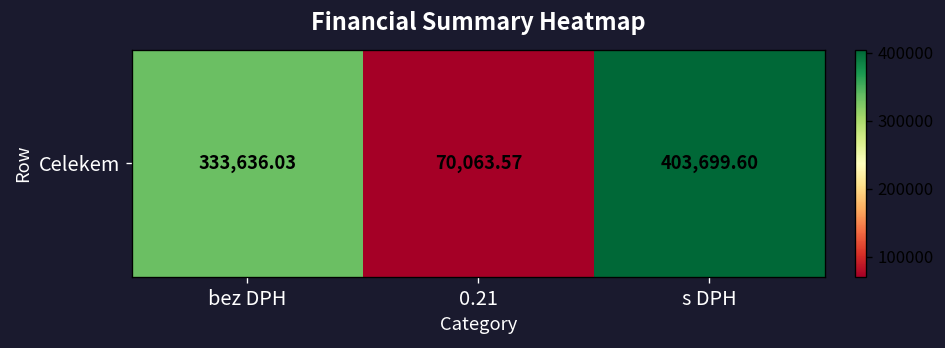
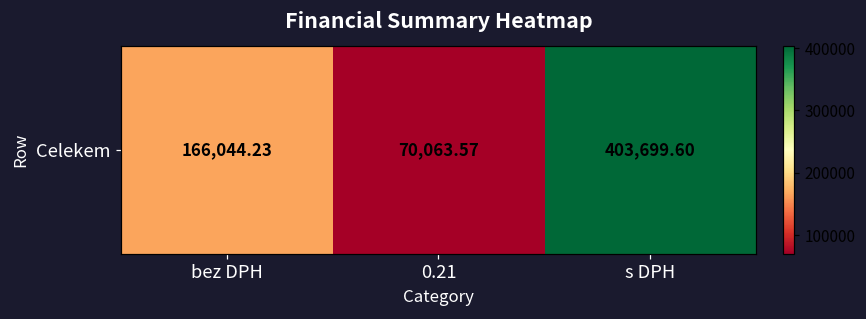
Celekem, bez DPH: 333,636.03 -> 166,044.23
